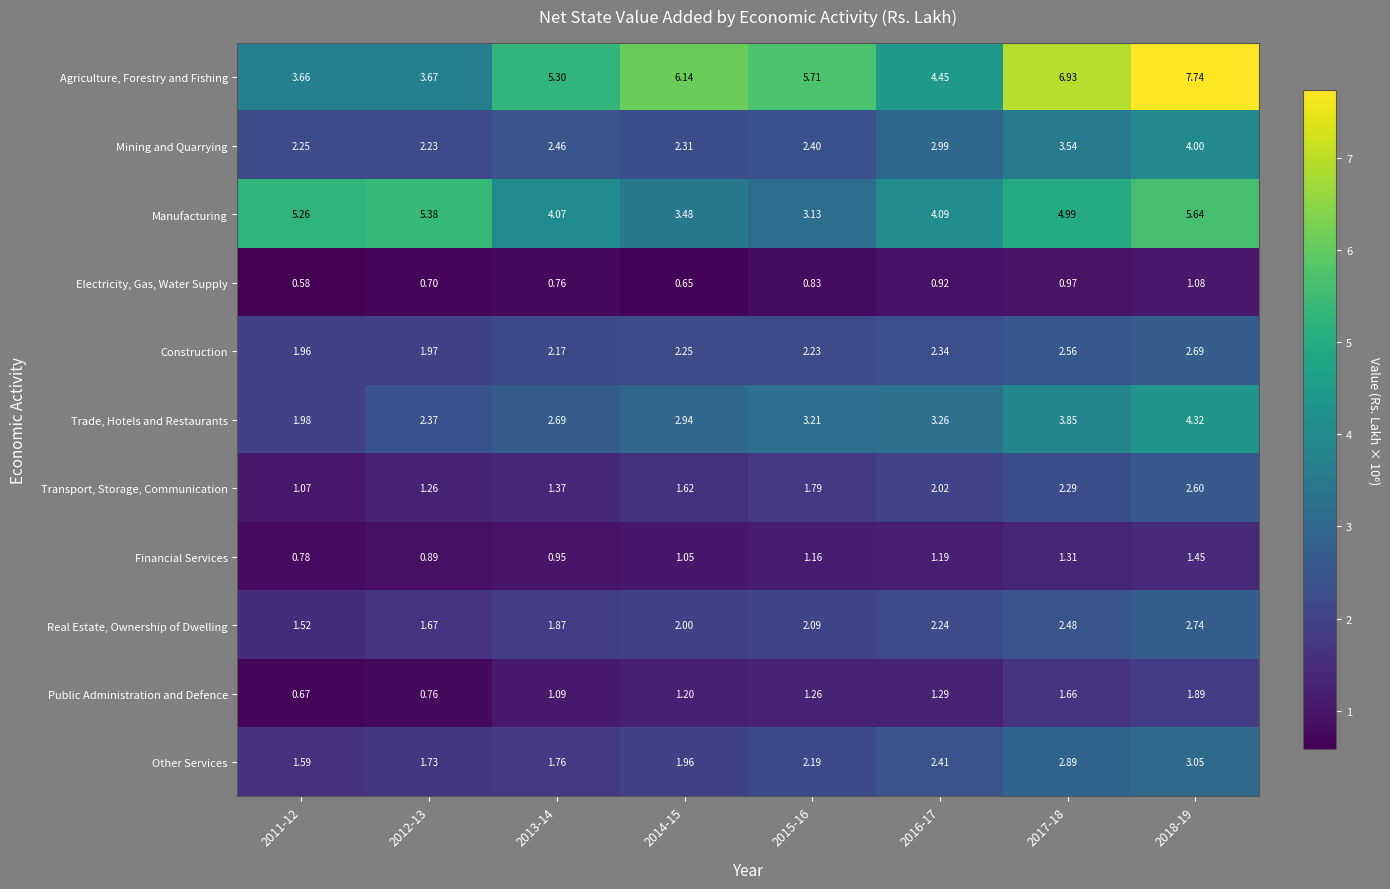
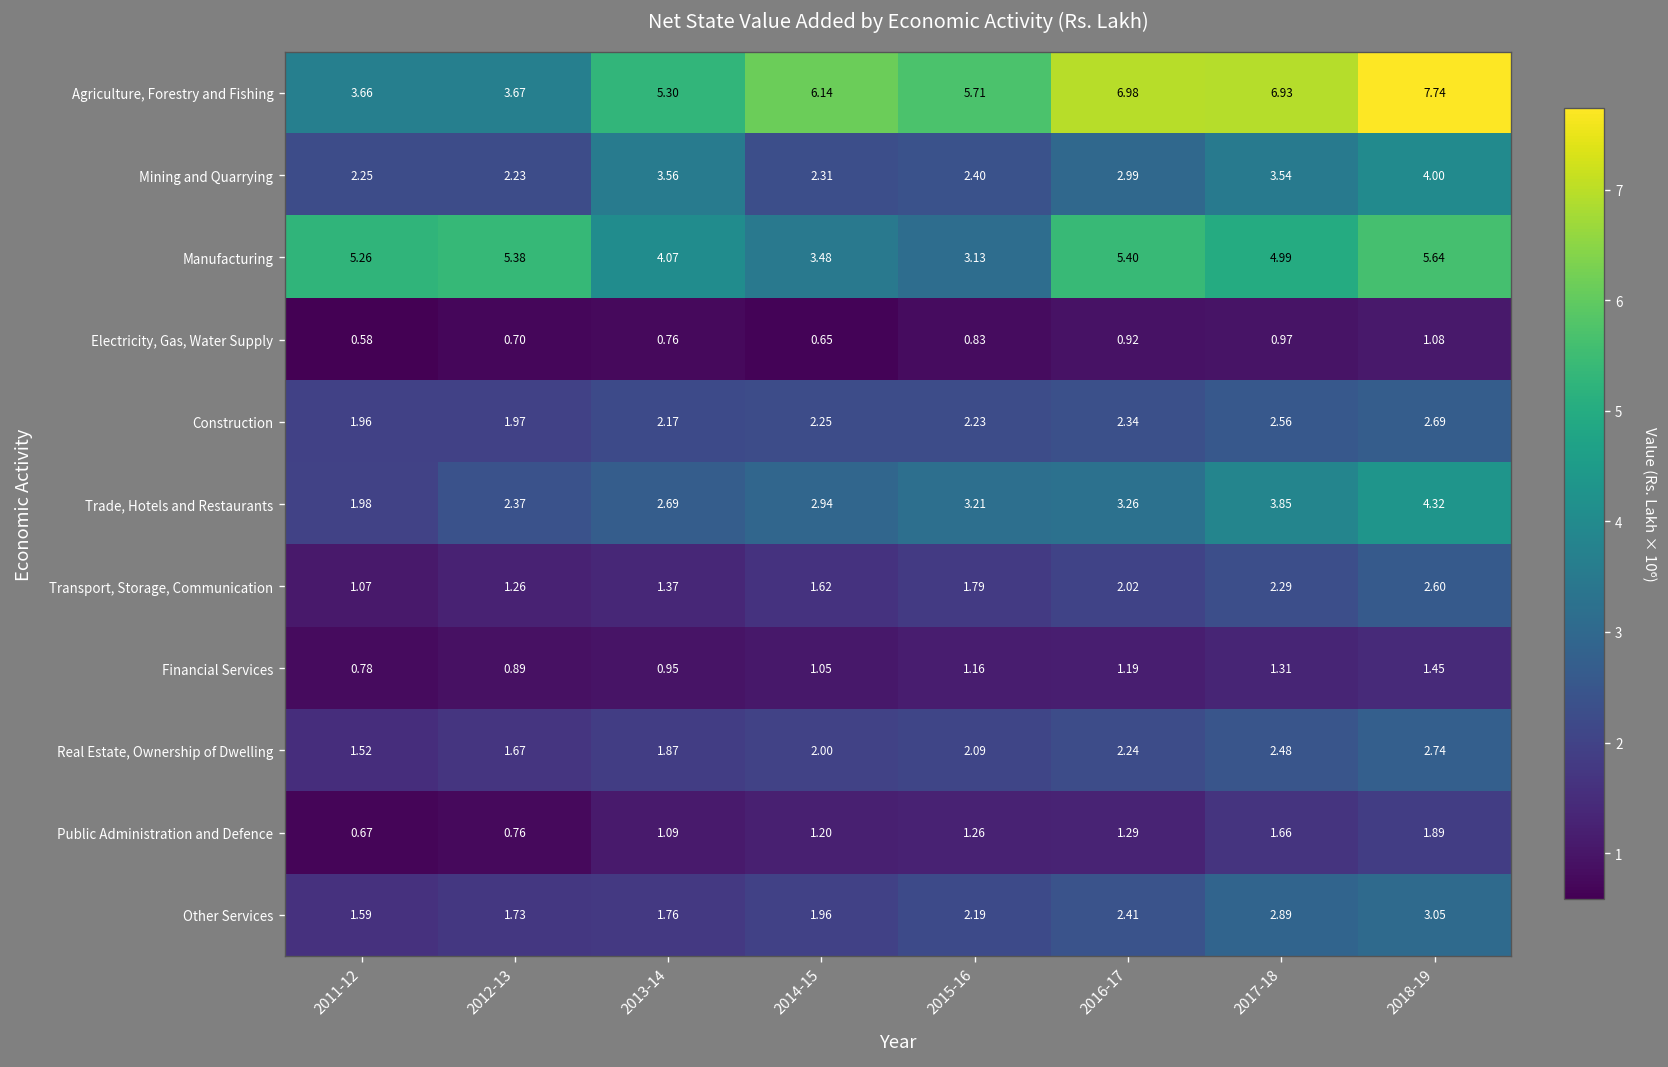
Agriculture, Forestry and Fishing, 2016-17: 4.45 -> 6.98
Mining and Quarrying, 2013-14: 2.46 -> 3.56
Manufacturing, 2016-17: 4.09 -> 5.40
